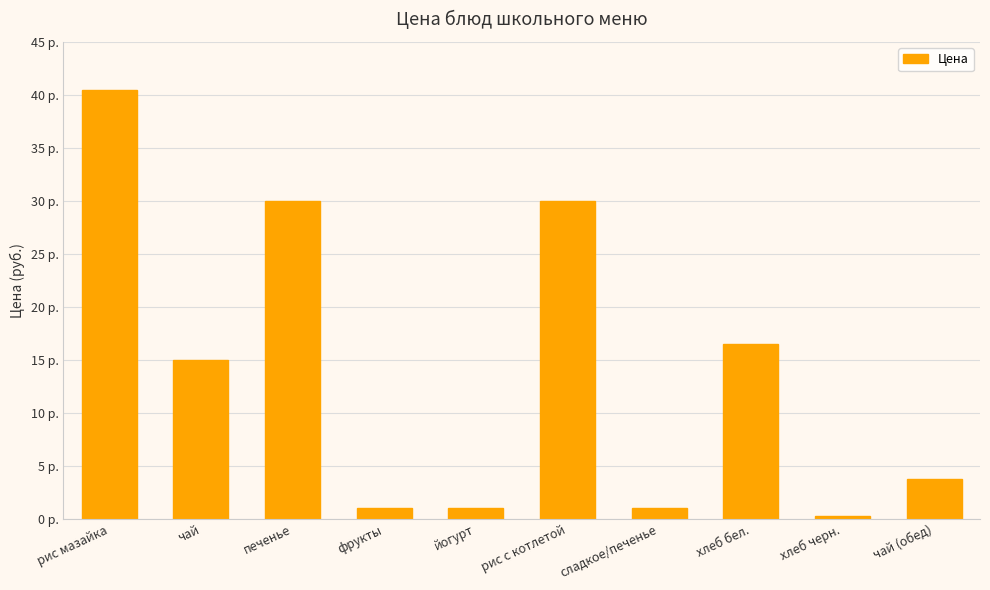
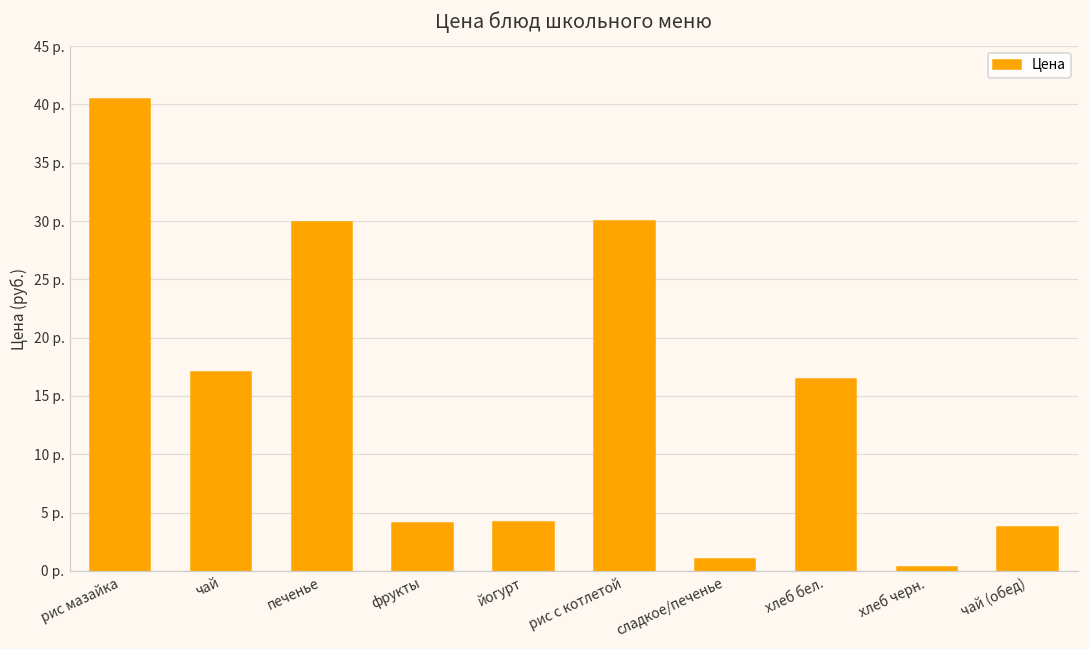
чай: 15.0 р. -> 17.1 р.
фрукты: 1.0 р. -> 4.1 р.
йогурт: 1.0 р. -> 4.2 р.
